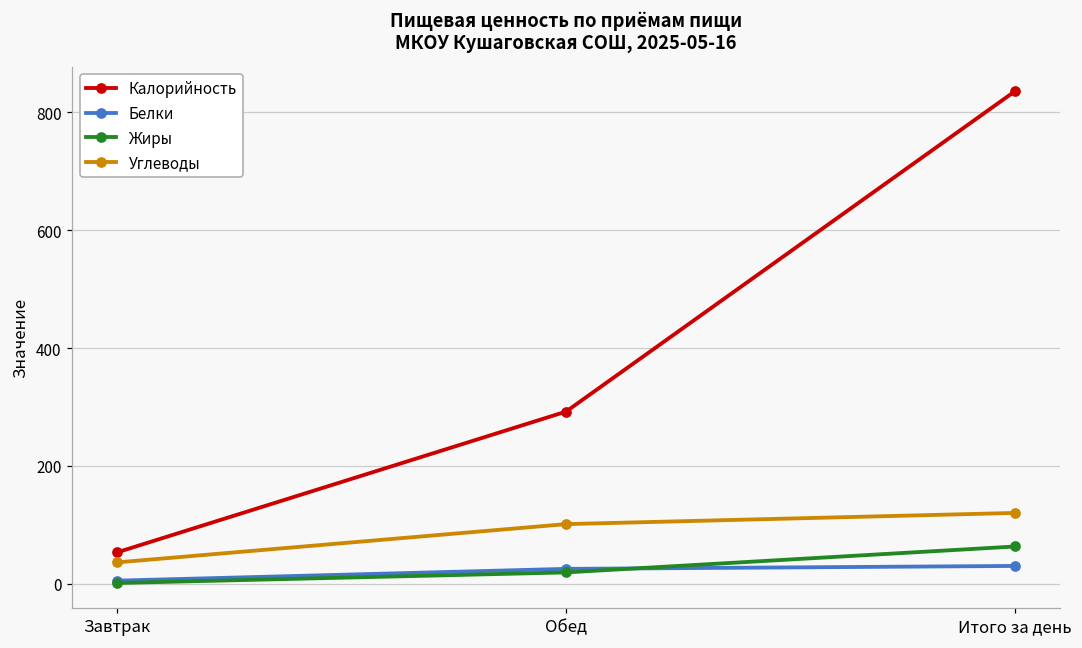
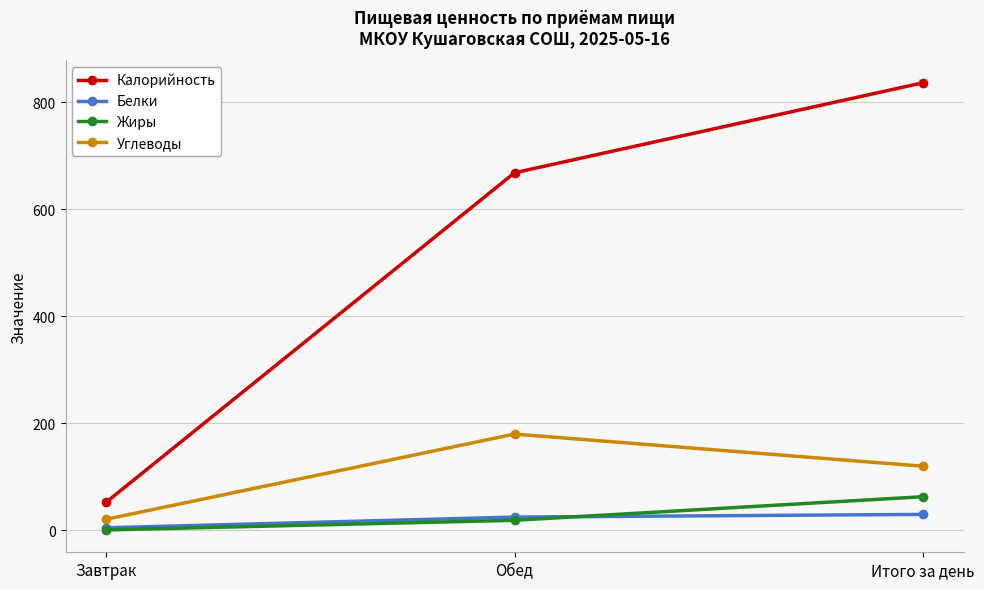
Углеводы, Завтрак: 40 -> 20
Калорийность, Обед: 290 -> 670
Углеводы, Обед: 100 -> 180
